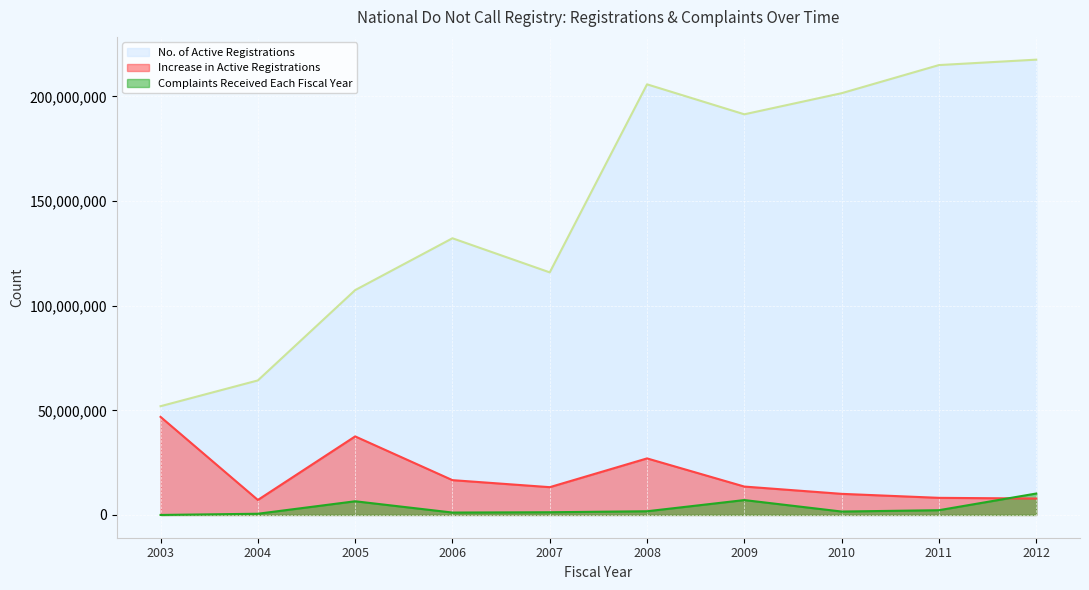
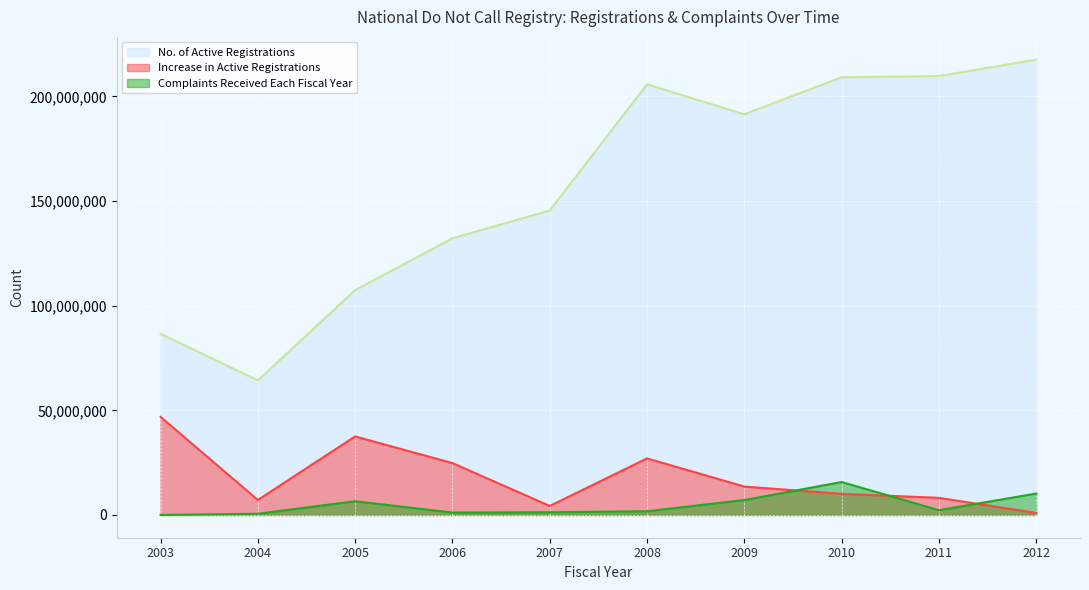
No. of Active Registrations, 2003: 52,000,000 -> 87,000,000
Increase in Active Registrations, 2006: 17,000,000 -> 25,000,000
No. of Active Registrations, 2007: 116,000,000 -> 145,000,000
Increase in Active Registrations, 2007: 13,000,000 -> 4,000,000
No. of Active Registrations, 2010: 202,000,000 -> 209,000,000
Complaints Received Each Fiscal Year, 2010: 2,000,000 -> 16,000,000
No. of Active Registrations, 2011: 215,000,000 -> 210,000,000
Increase in Active Registrations, 2012: 8,000,000 -> 1,000,000
